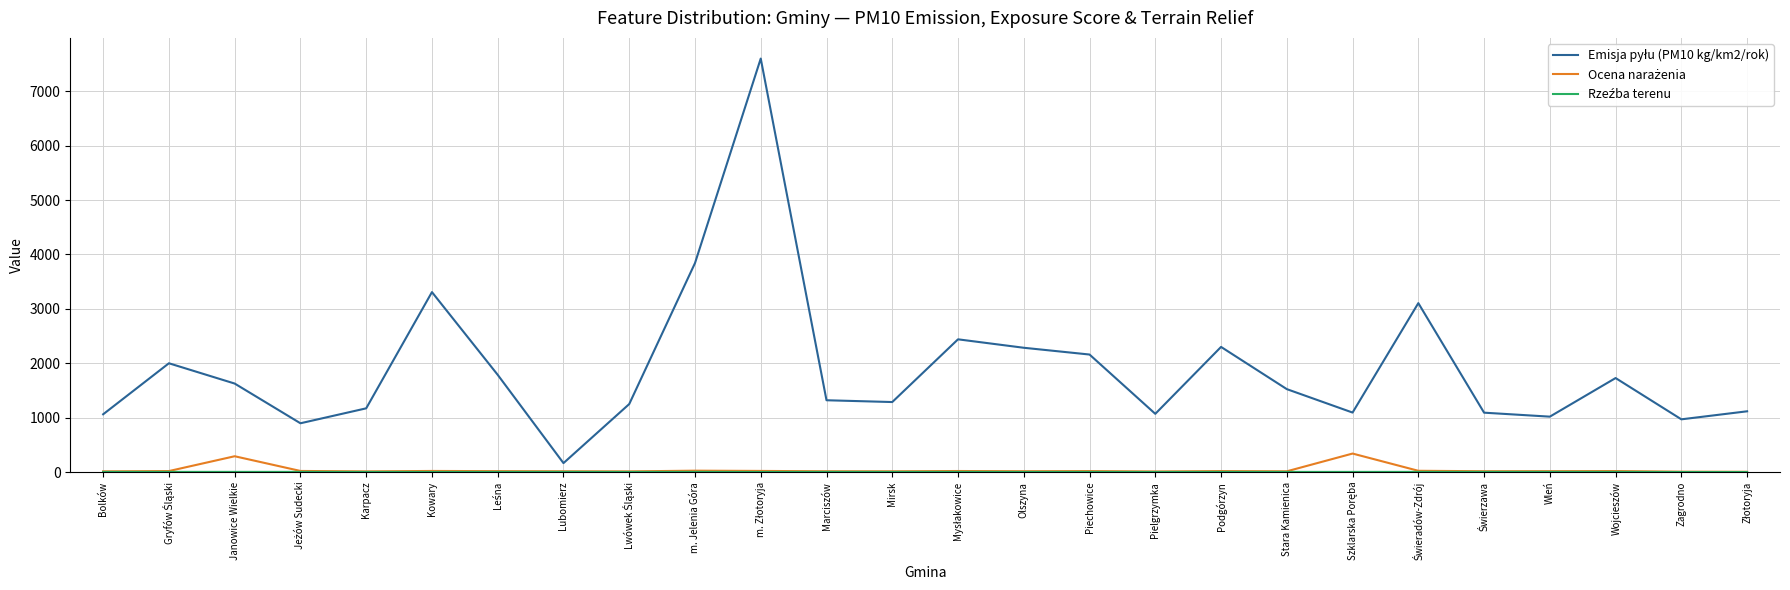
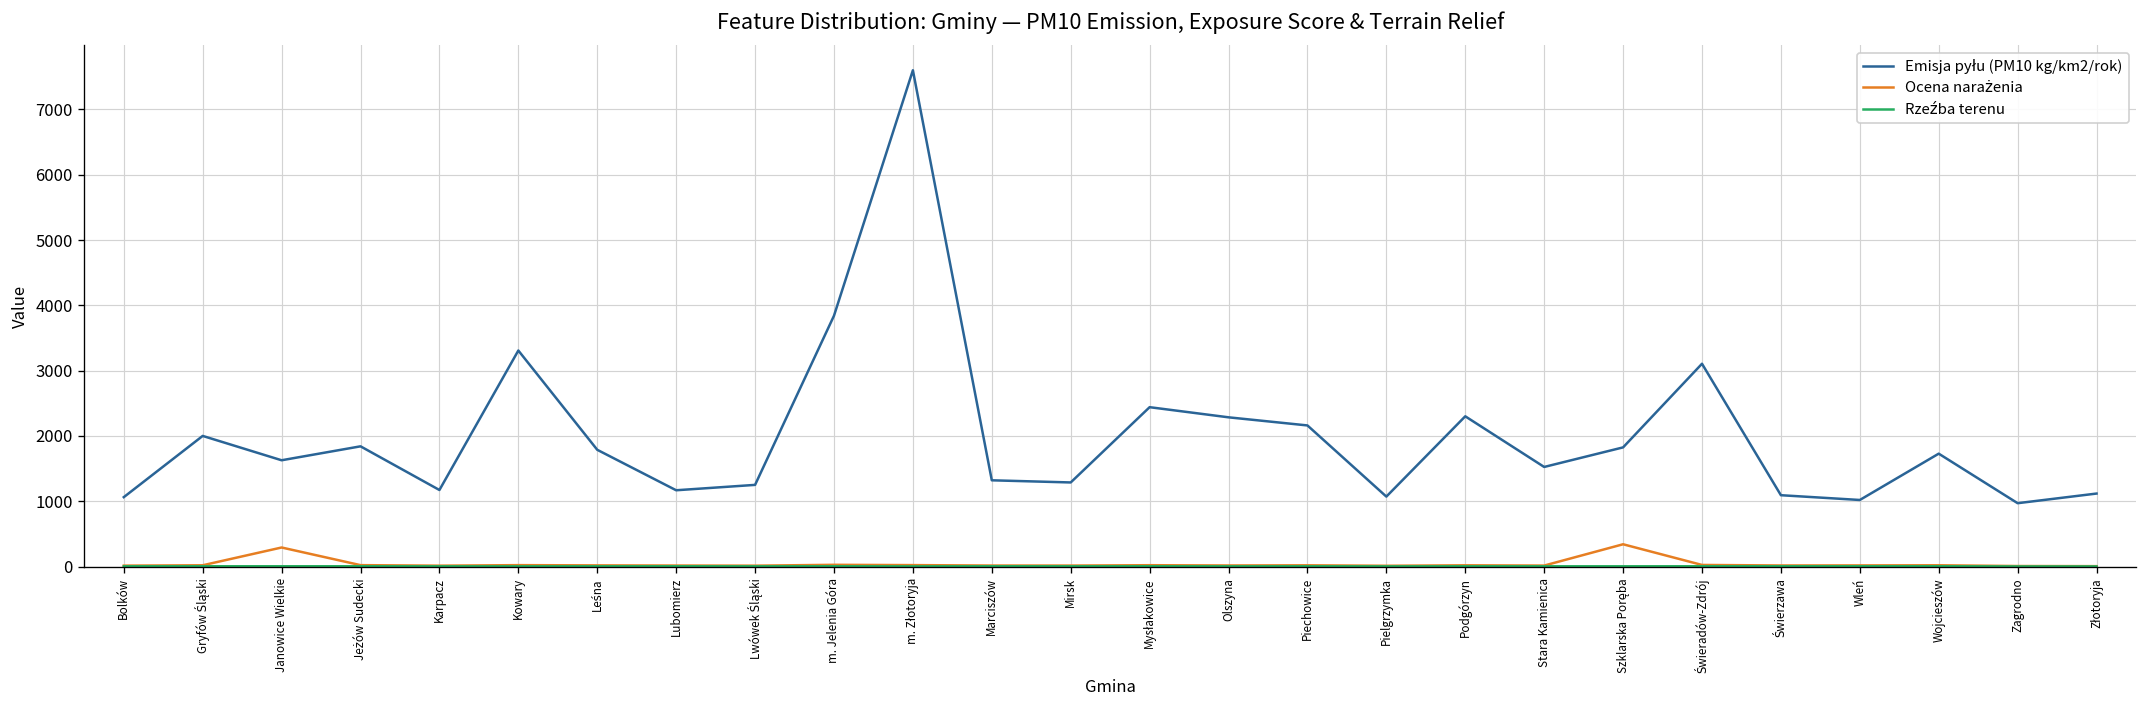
Emisja pyłu (PM10 kg/km2/rok), Jeżów Sudecki: 900 -> 1800
Emisja pyłu (PM10 kg/km2/rok), Lubomierz: 200 -> 1200
Emisja pyłu (PM10 kg/km2/rok), Szklarska Poręba: 1100 -> 1800
